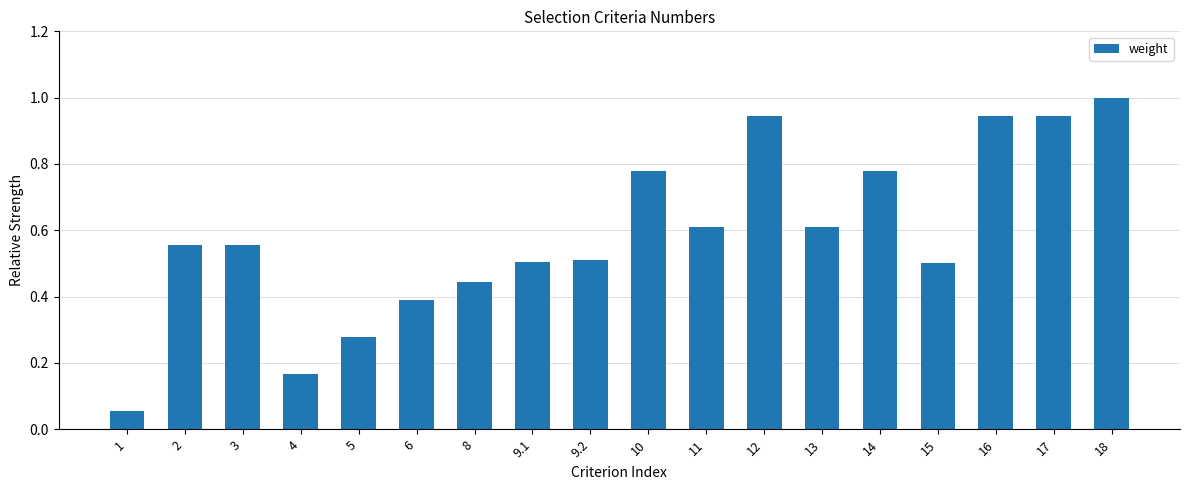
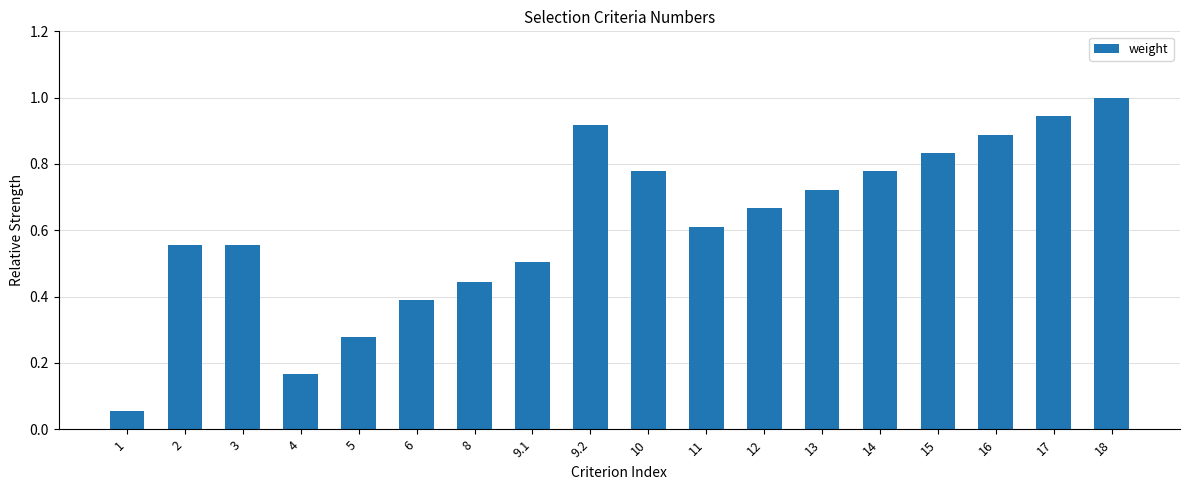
9.2: 0.51 -> 0.92
12: 0.94 -> 0.67
13: 0.61 -> 0.72
15: 0.50 -> 0.83
16: 0.94 -> 0.89
